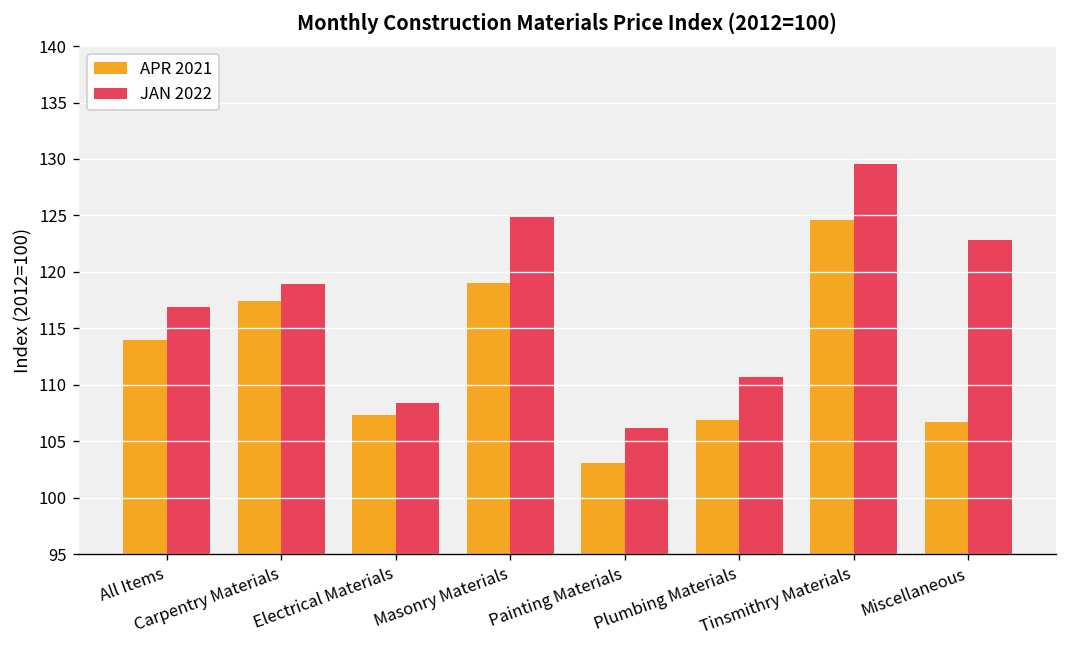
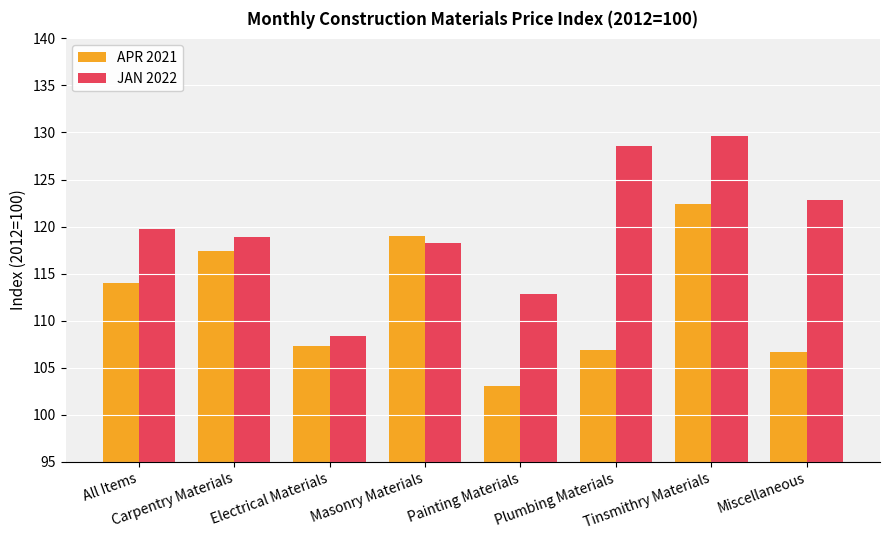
JAN 2022, All Items: 117 -> 120
JAN 2022, Masonry Materials: 125 -> 118
JAN 2022, Painting Materials: 106 -> 113
JAN 2022, Plumbing Materials: 111 -> 129
APR 2021, Tinsmithry Materials: 125 -> 122
